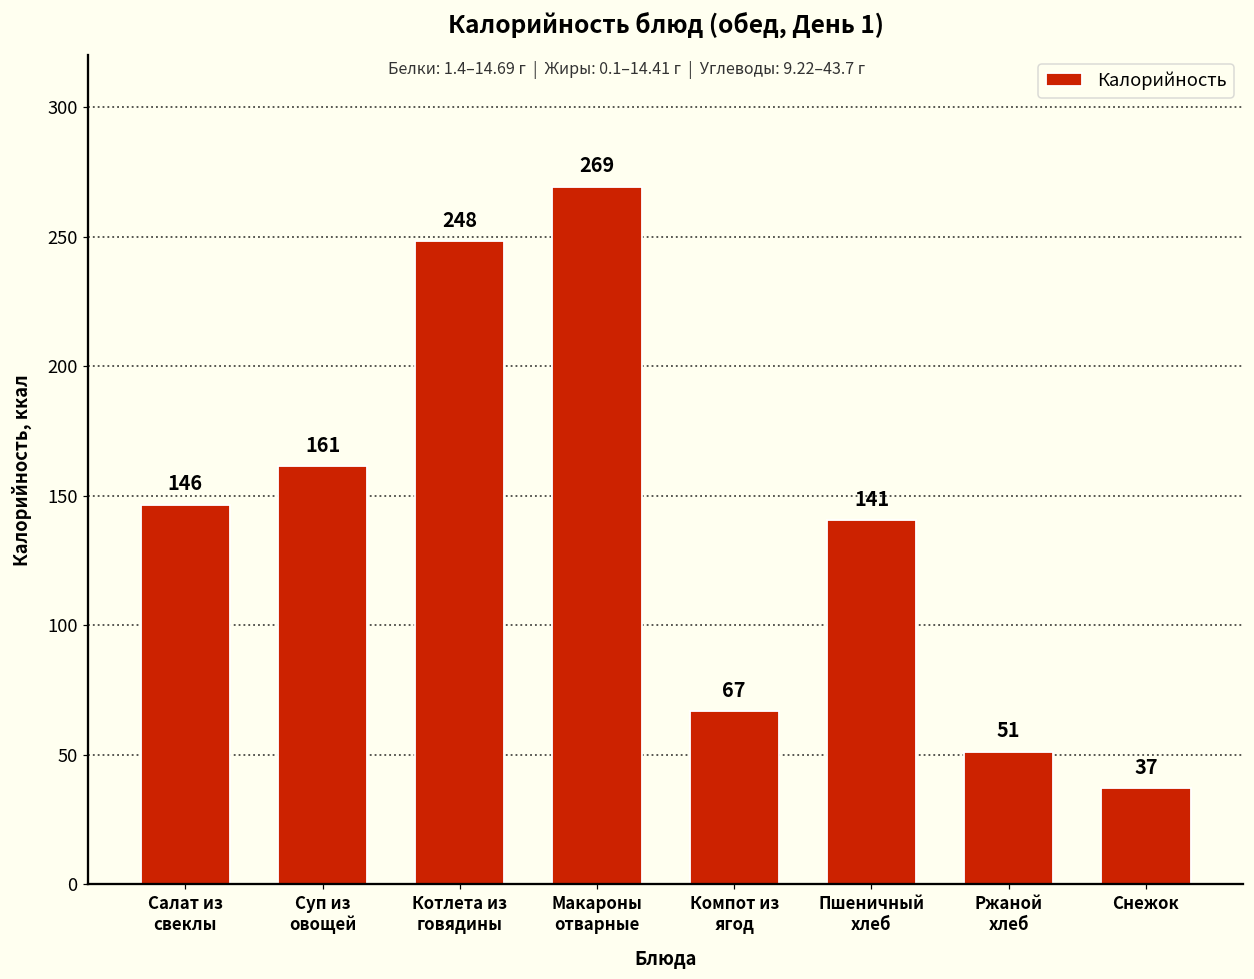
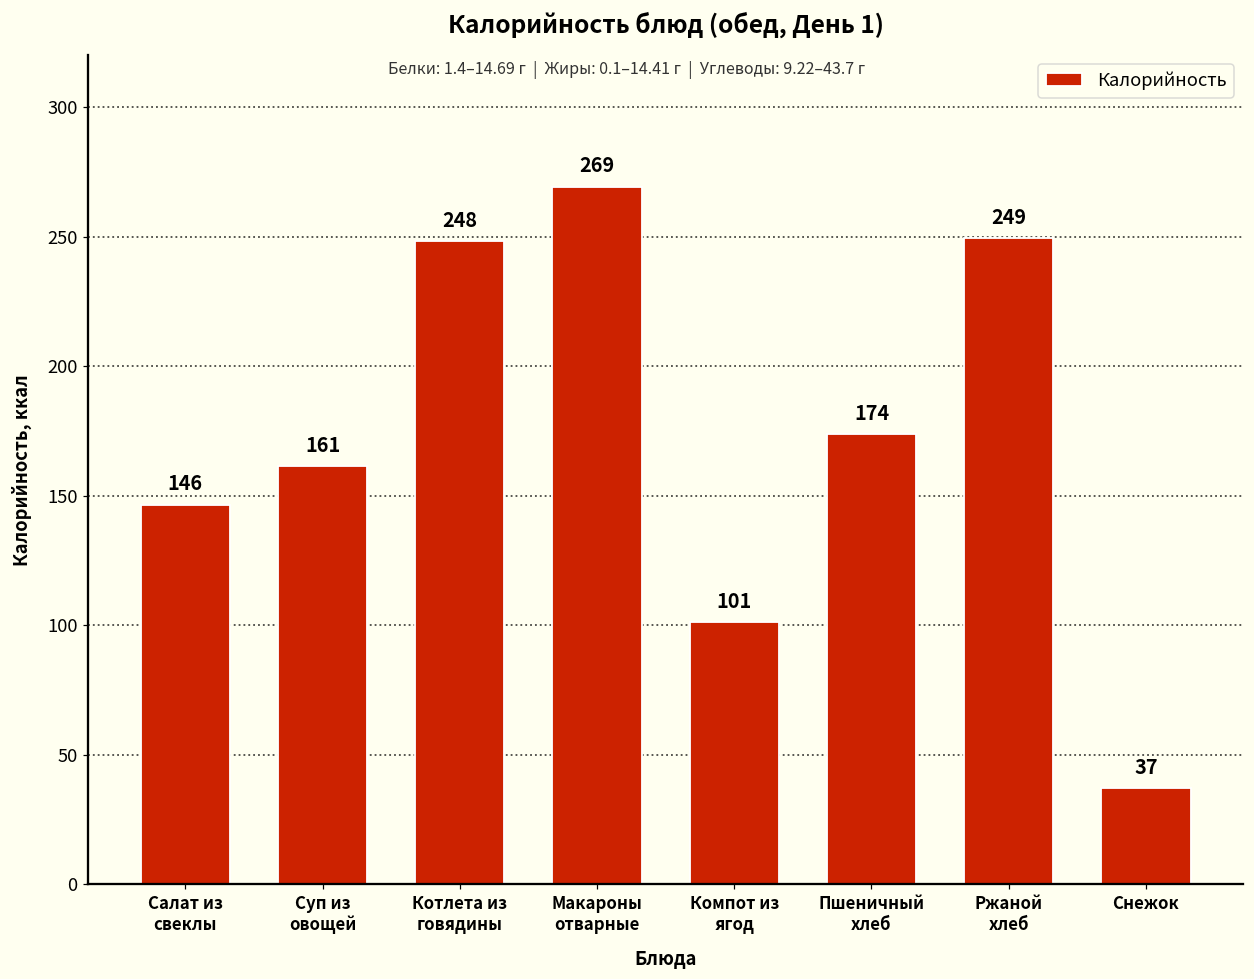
Компот из ягод: 67 -> 101
Пшеничный хлеб: 141 -> 174
Ржаной хлеб: 51 -> 249
